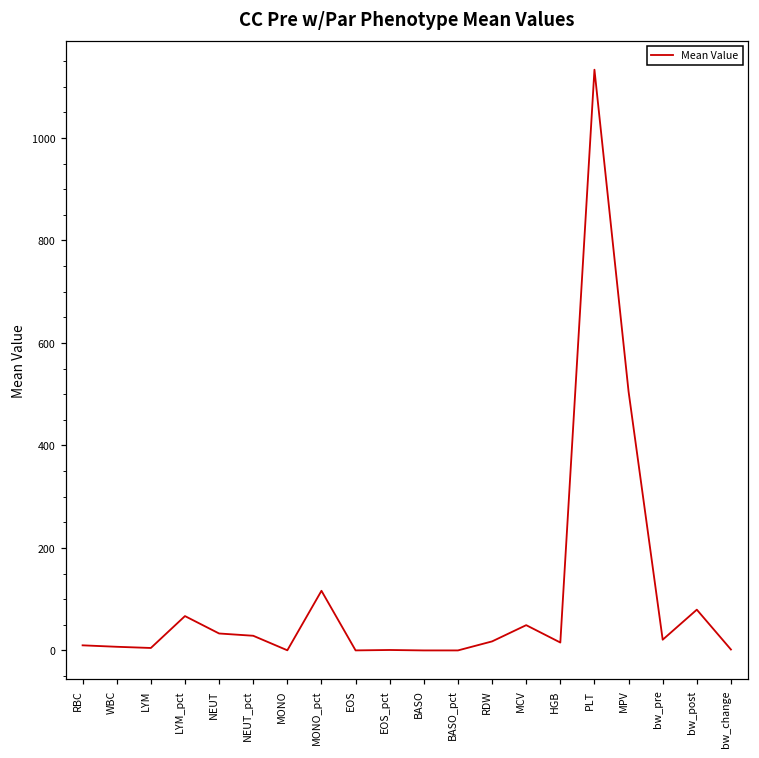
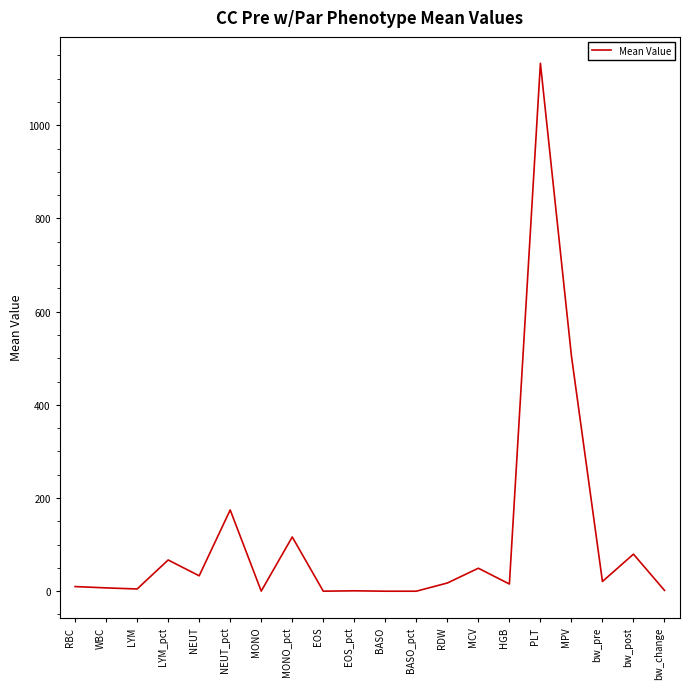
NEUT_pct: 30 -> 170
